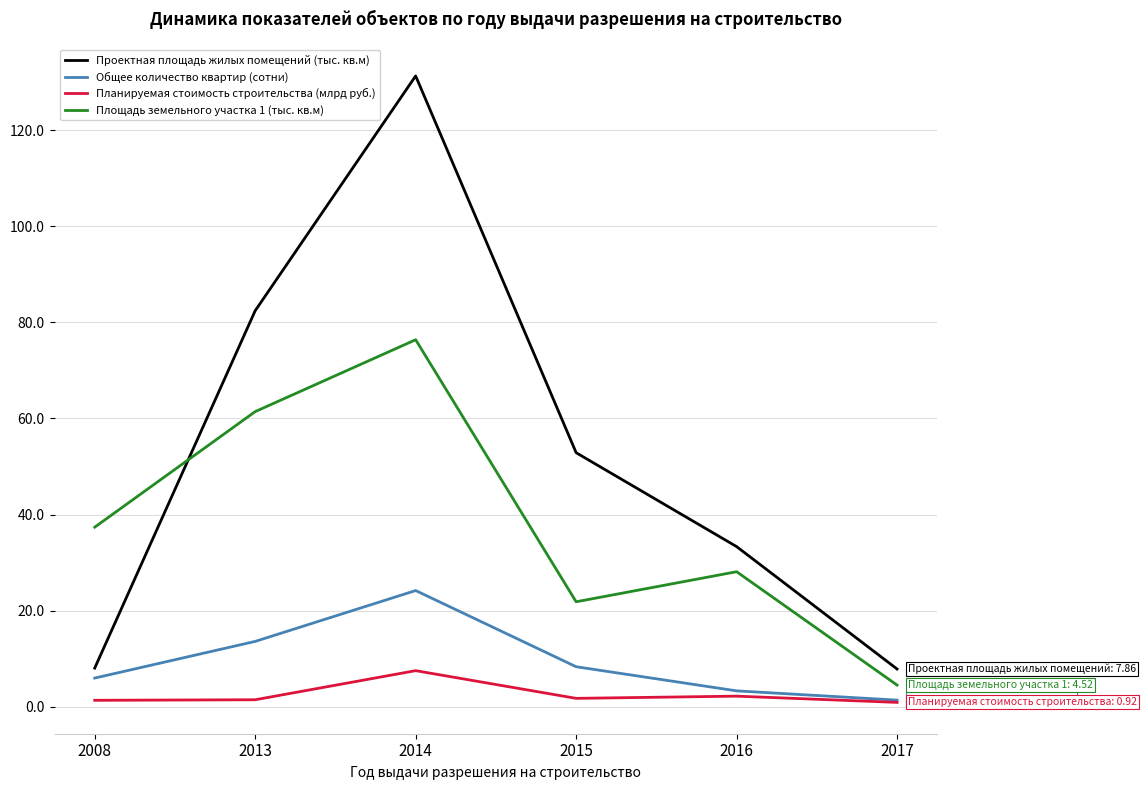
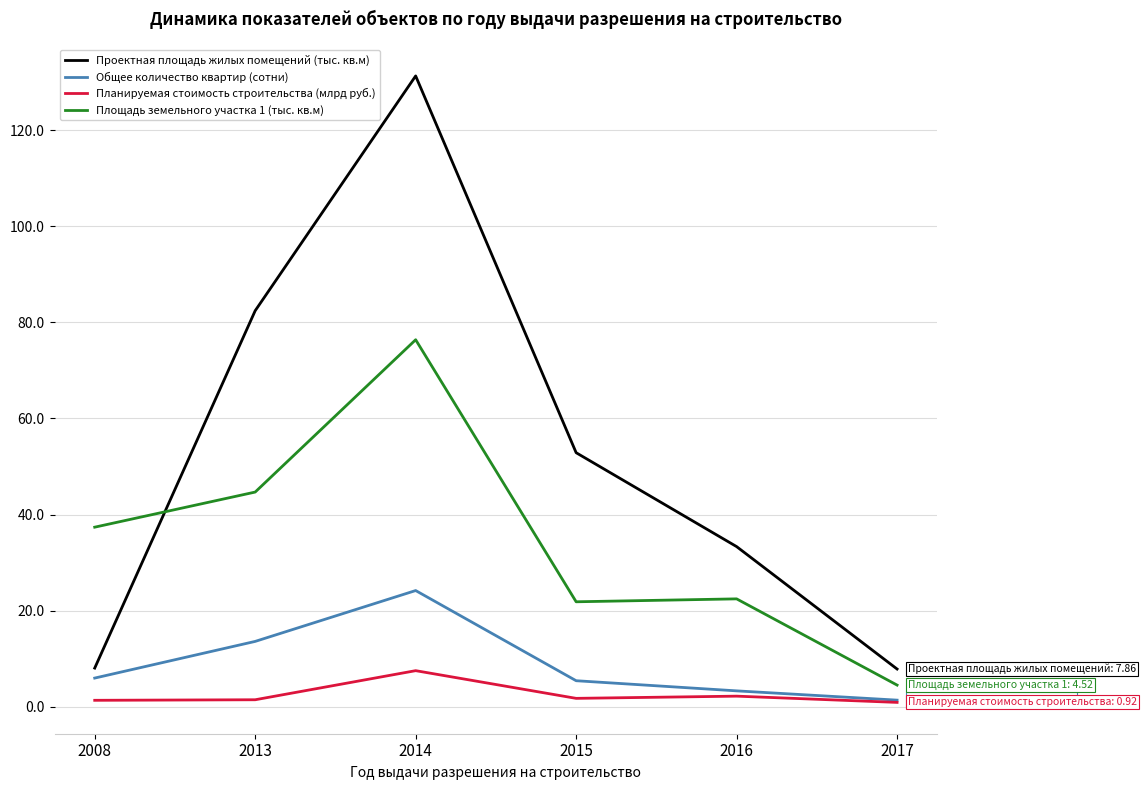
Площадь земельного участка 1 (тыс. кв.м), 2013: 61 -> 45
Общее количество квартир (сотни), 2015: 8 -> 5
Площадь земельного участка 1 (тыс. кв.м), 2016: 28 -> 22
